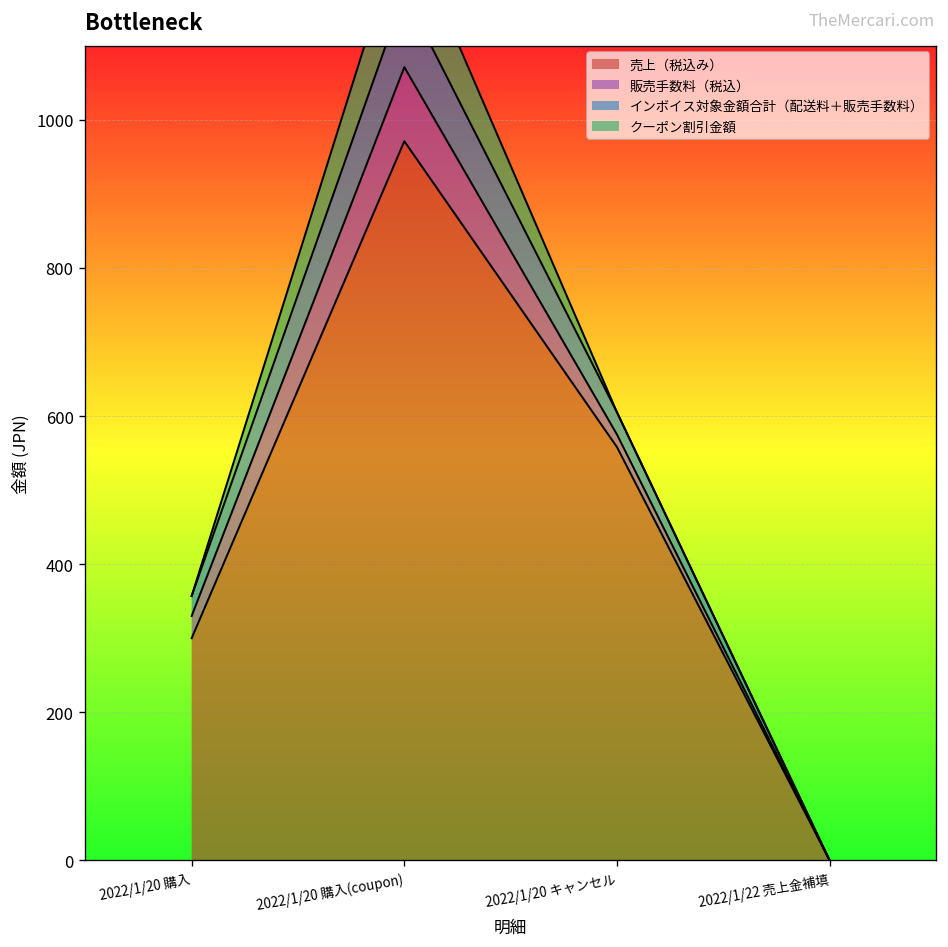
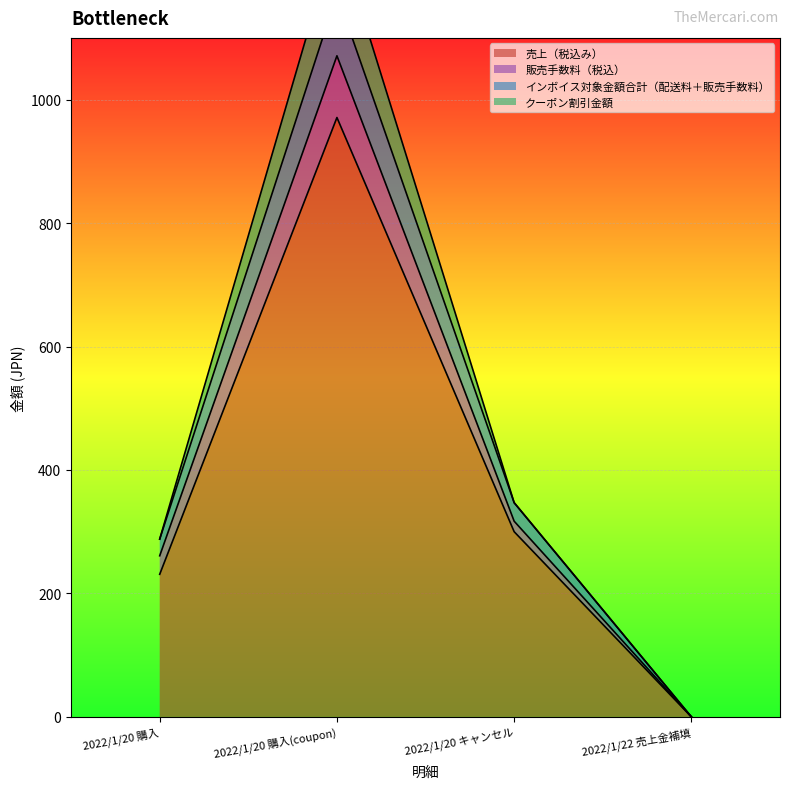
売上（税込み）, 2022/1/20 購入: 300 -> 230
売上（税込み）, 2022/1/20 キャンセル: 560 -> 300
